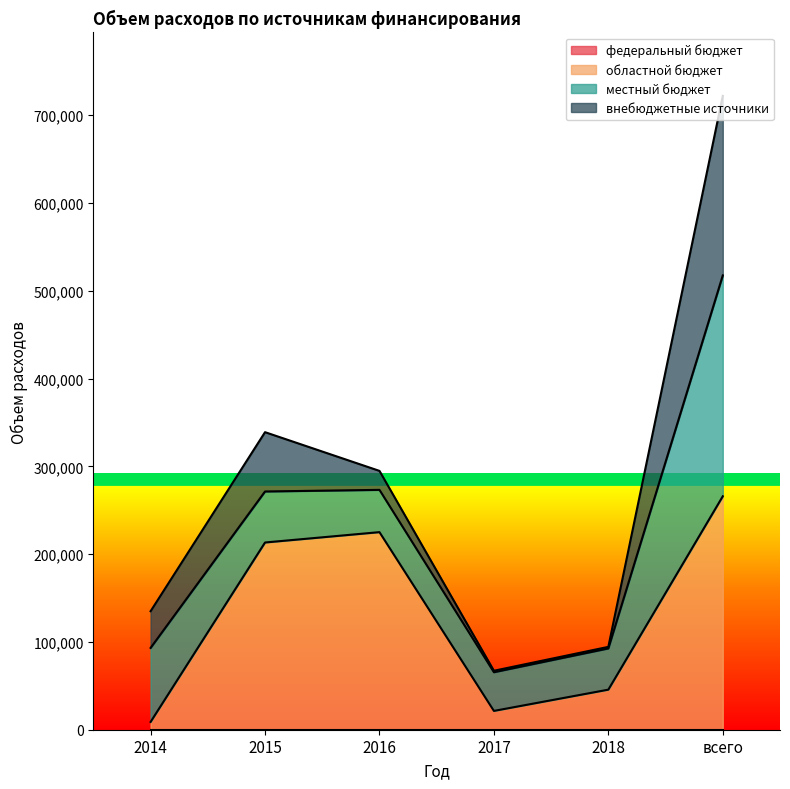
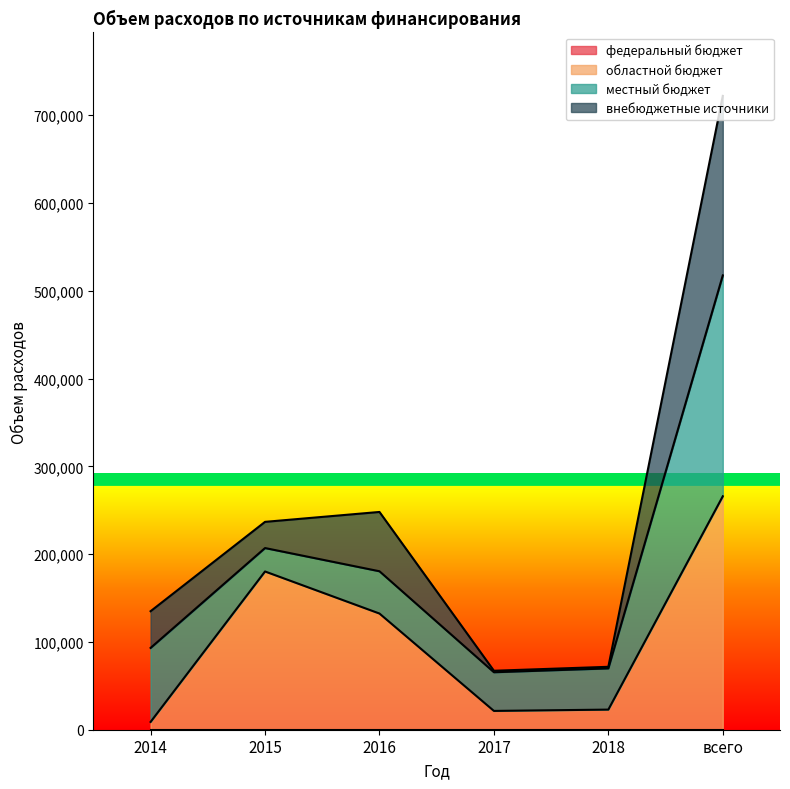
областной бюджет, 2015: 210,000 -> 180,000
местный бюджет, 2015: 60,000 -> 30,000
внебюджетные источники, 2015: 70,000 -> 30,000
областной бюджет, 2016: 230,000 -> 130,000
внебюджетные источники, 2016: 20,000 -> 70,000
областной бюджет, 2018: 50,000 -> 20,000
